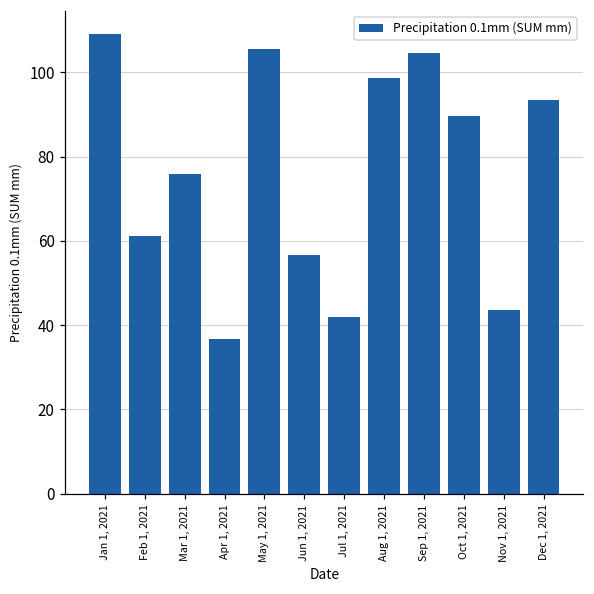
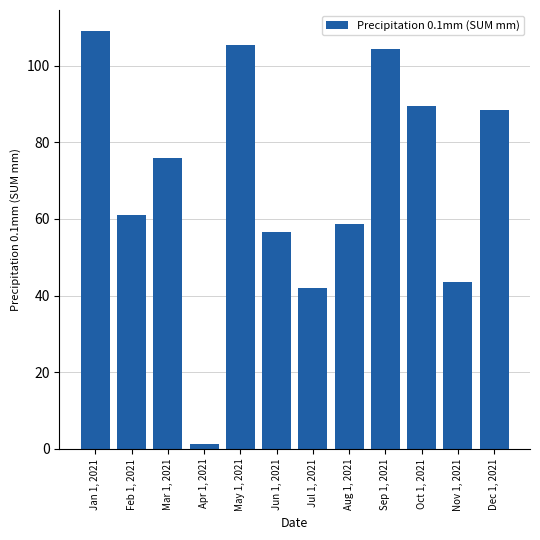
Apr 1, 2021: 37 -> 1
Aug 1, 2021: 99 -> 59
Dec 1, 2021: 94 -> 89
